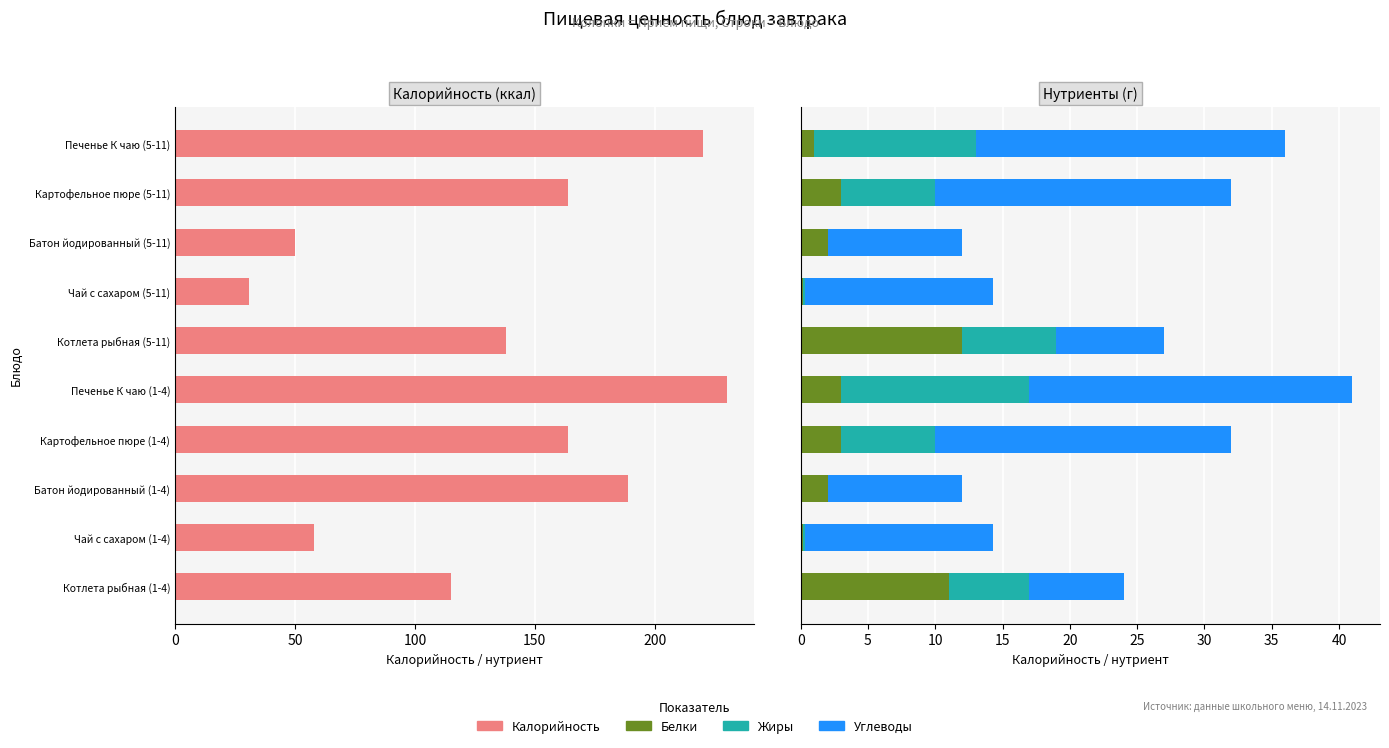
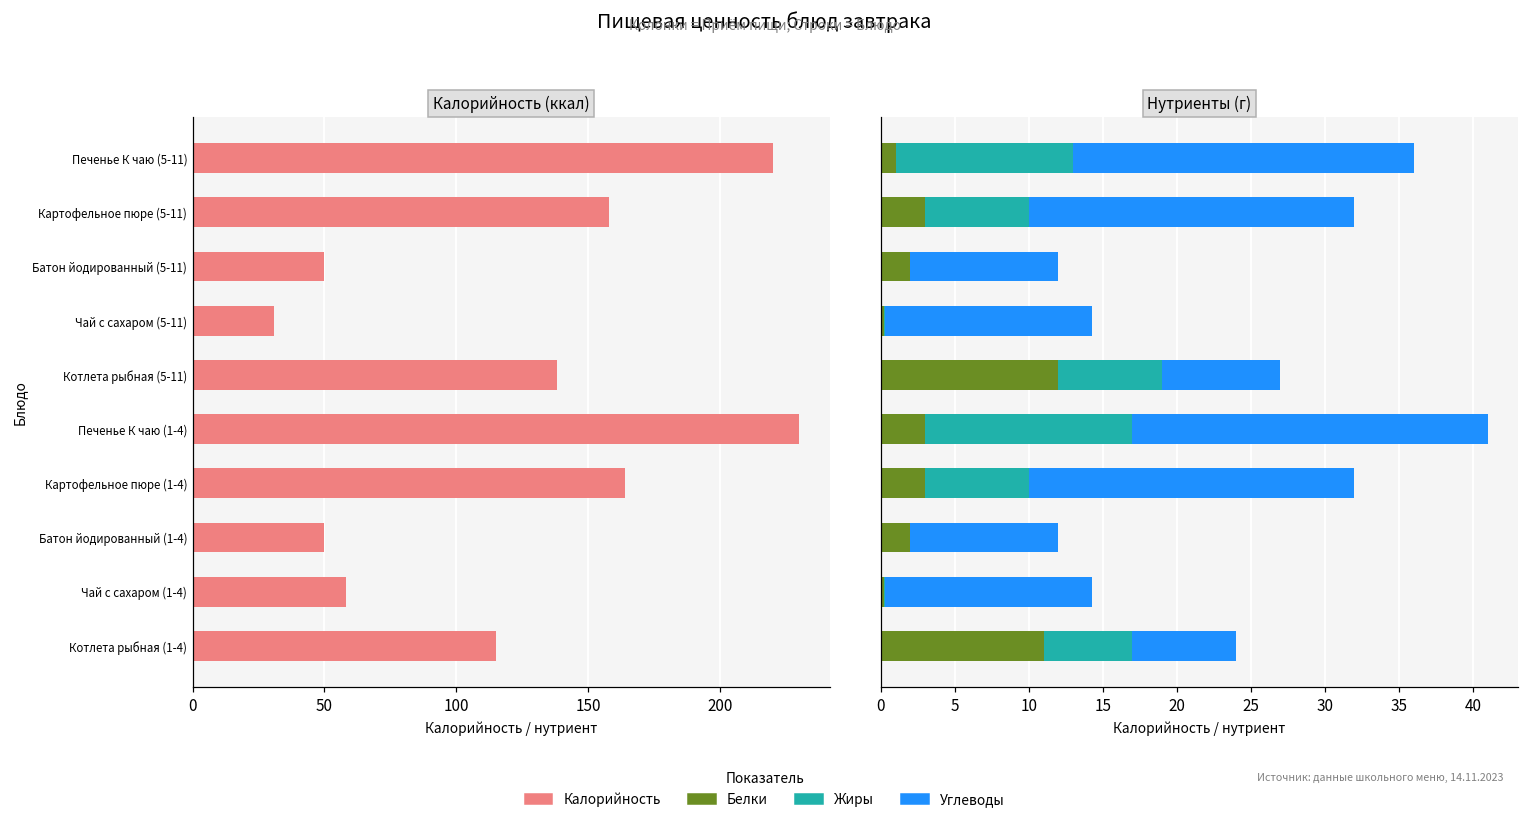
Калорийность (ккал), Картофельное пюре (5-11): 164 -> 158
Калорийность (ккал), Батон йодированный (1-4): 189 -> 50
